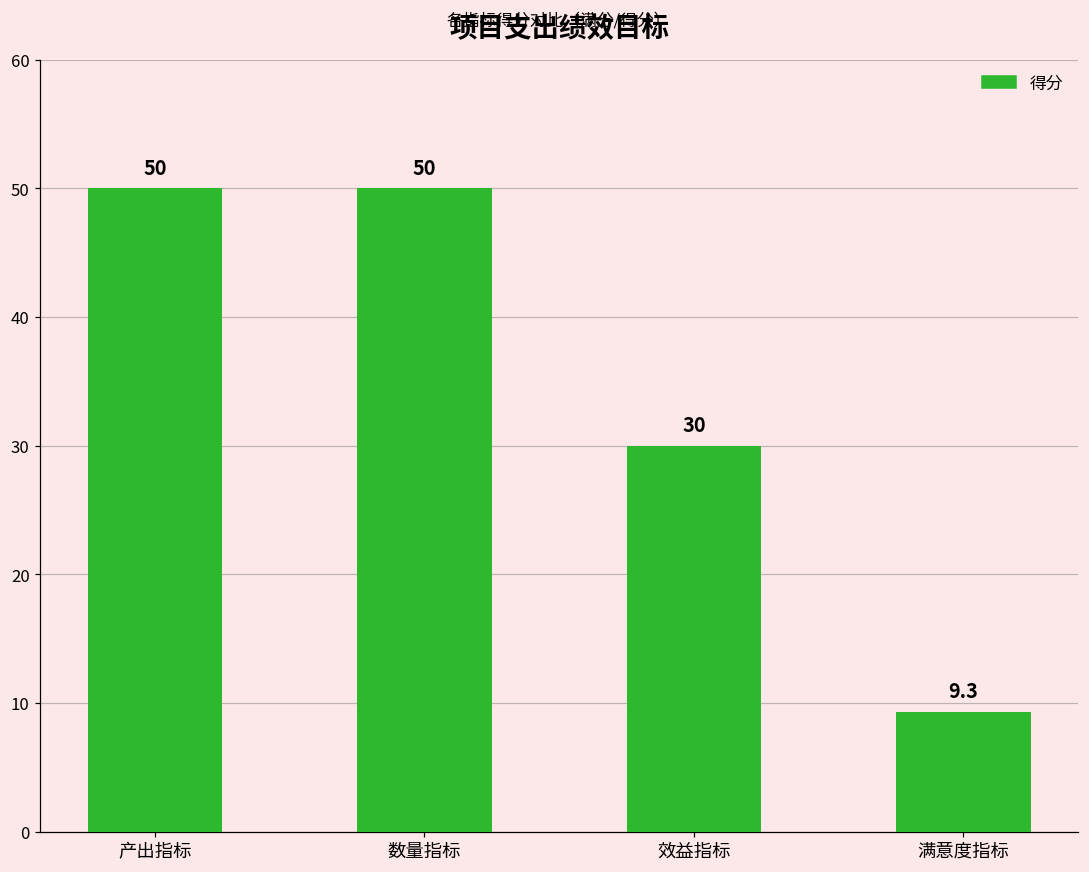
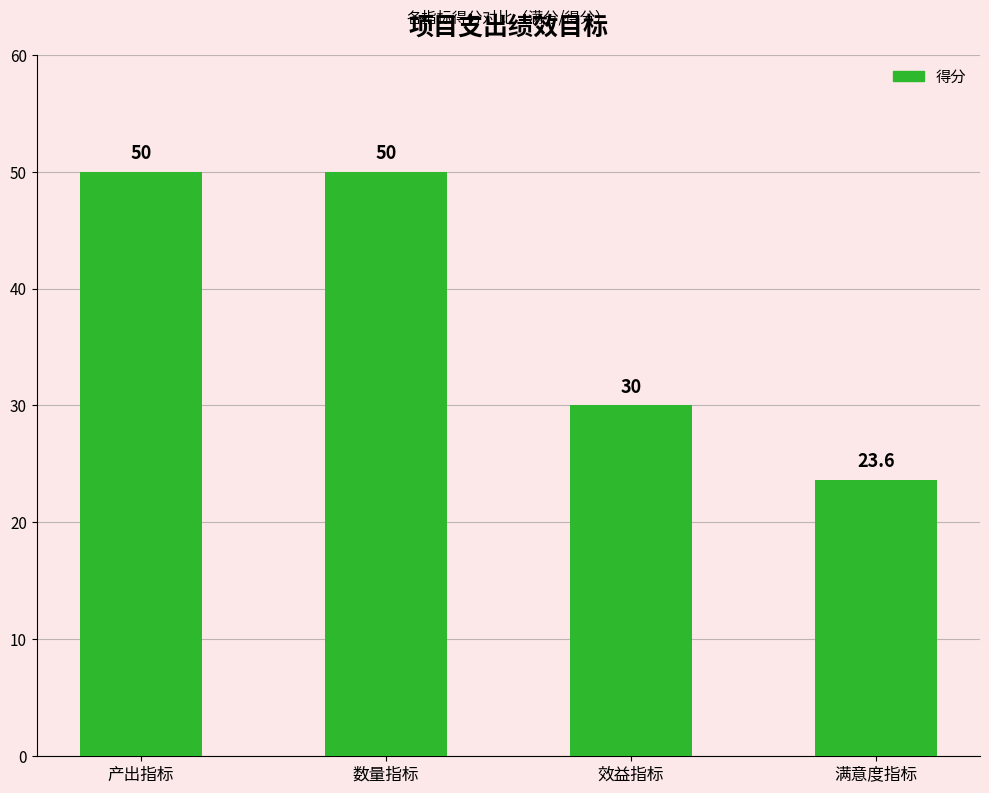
满意度指标: 9.3 -> 23.6
